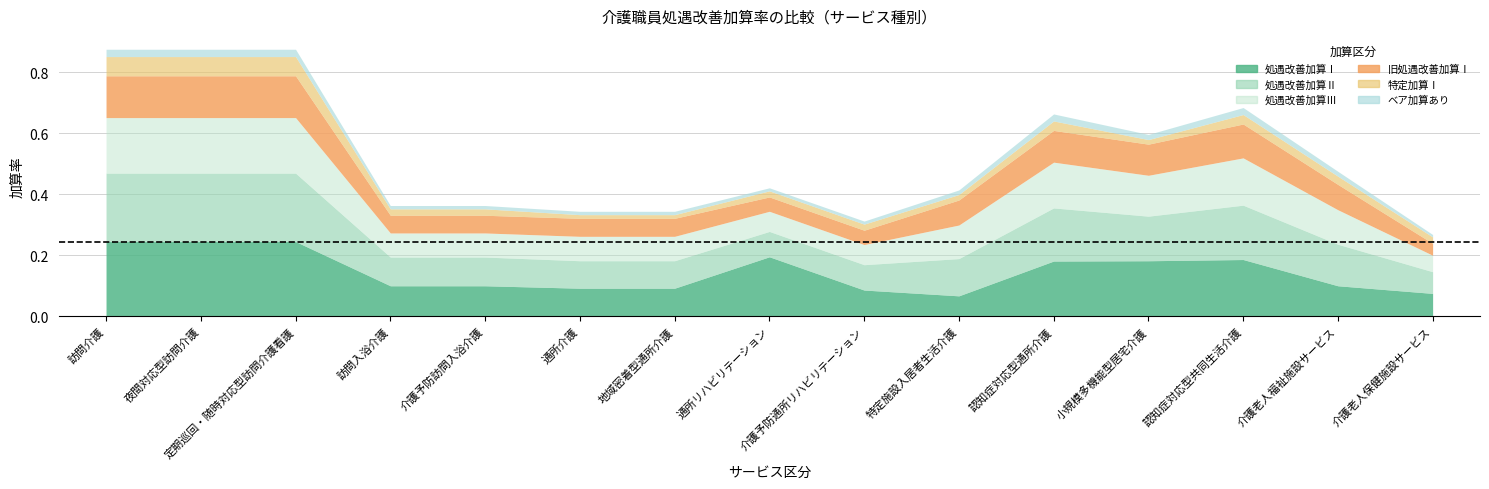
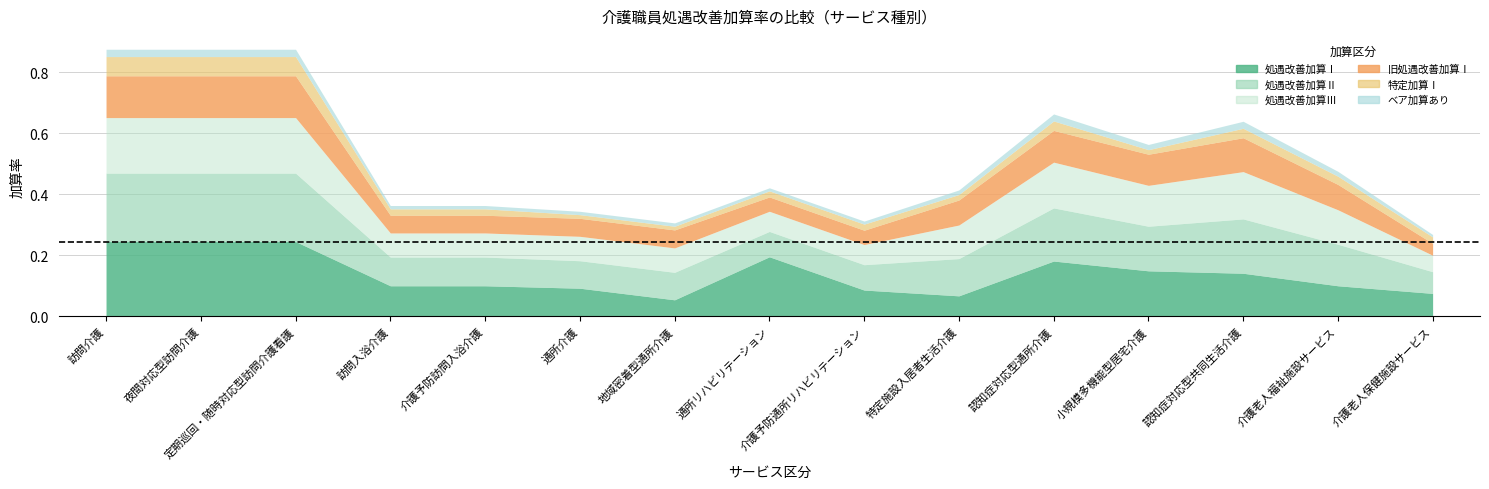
処遇改善加算Ⅰ, 地域密着型通所介護: 0.09 -> 0.05
処遇改善加算Ⅰ, 小規模多機能型居宅介護: 0.18 -> 0.15
処遇改善加算Ⅰ, 認知症対応型共同生活介護: 0.19 -> 0.14
